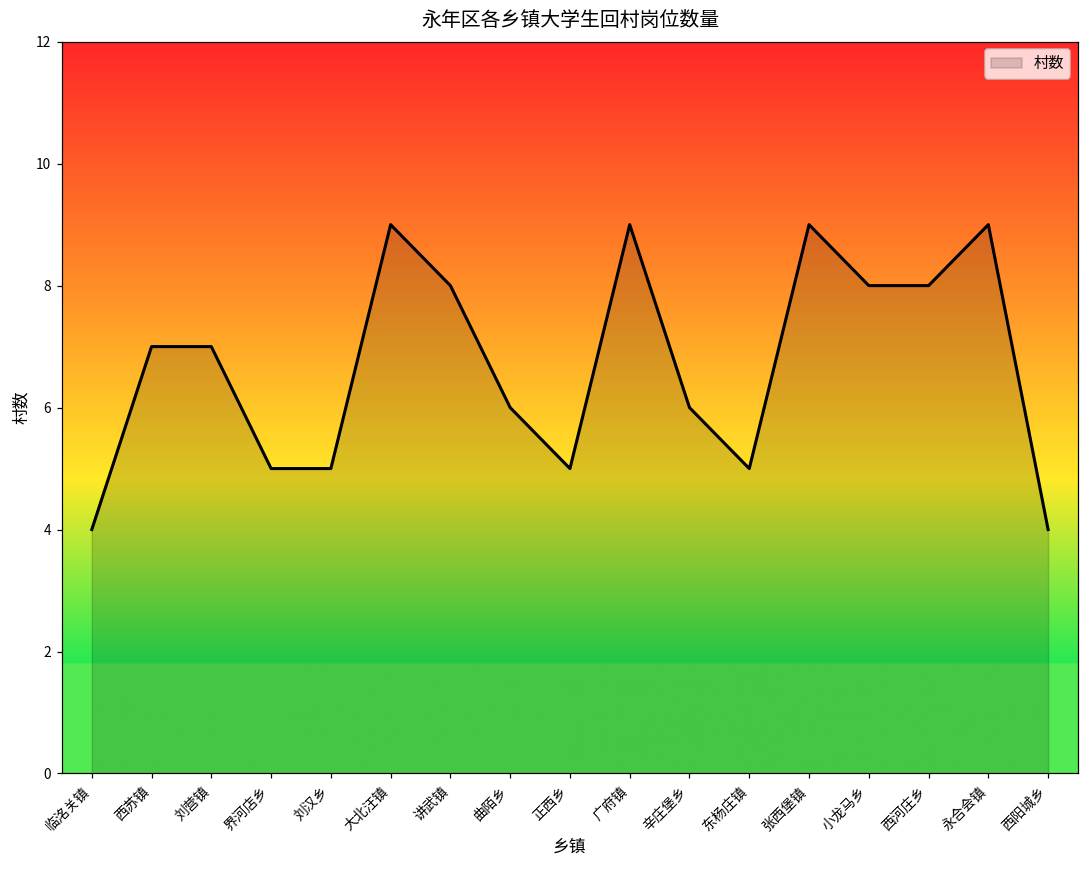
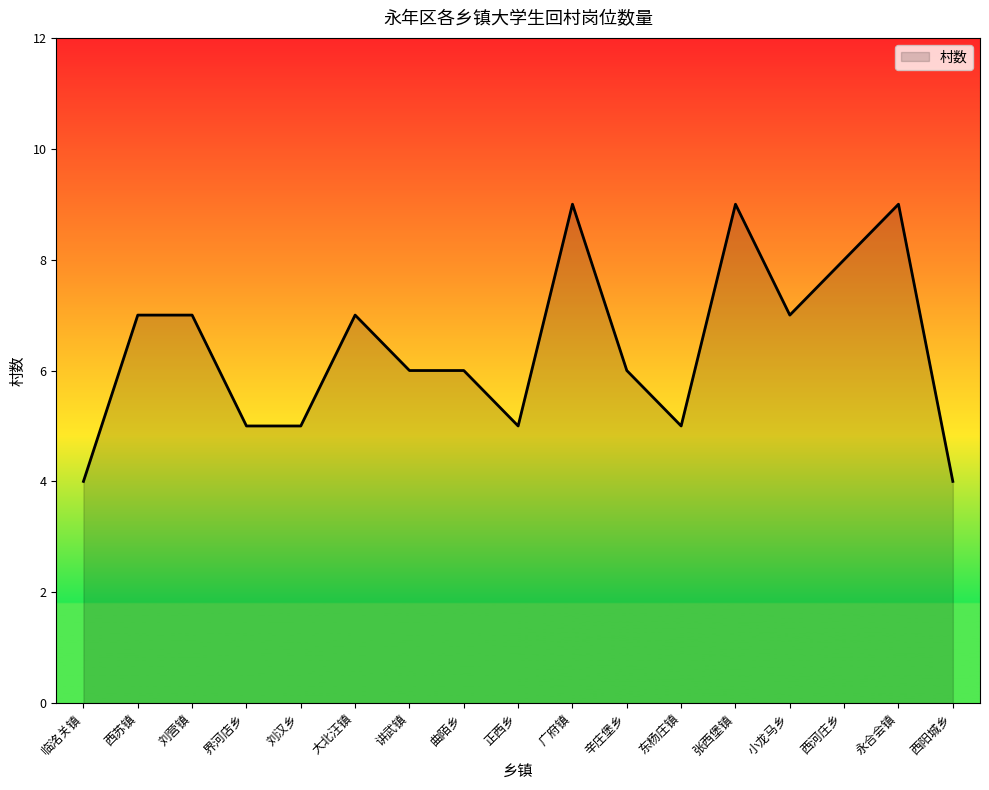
大北汪镇: 9 -> 7
讲武镇: 8 -> 6
小龙马乡: 8 -> 7
